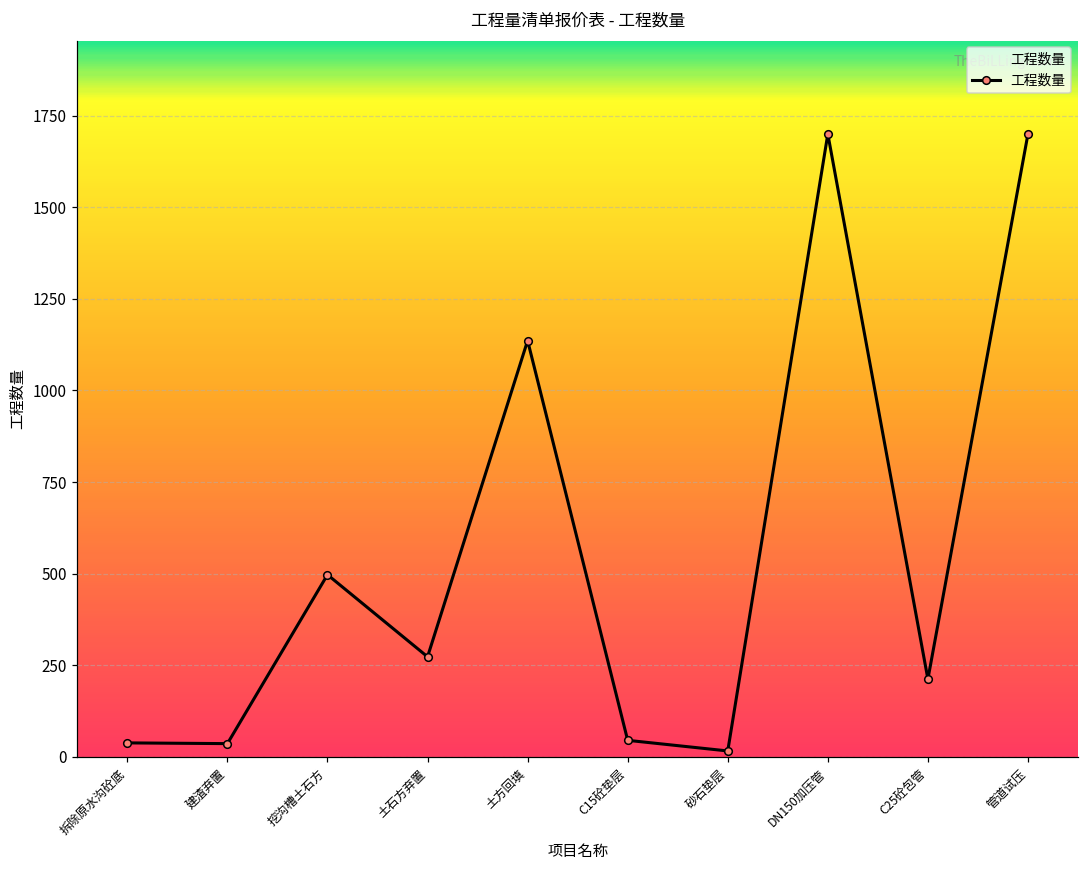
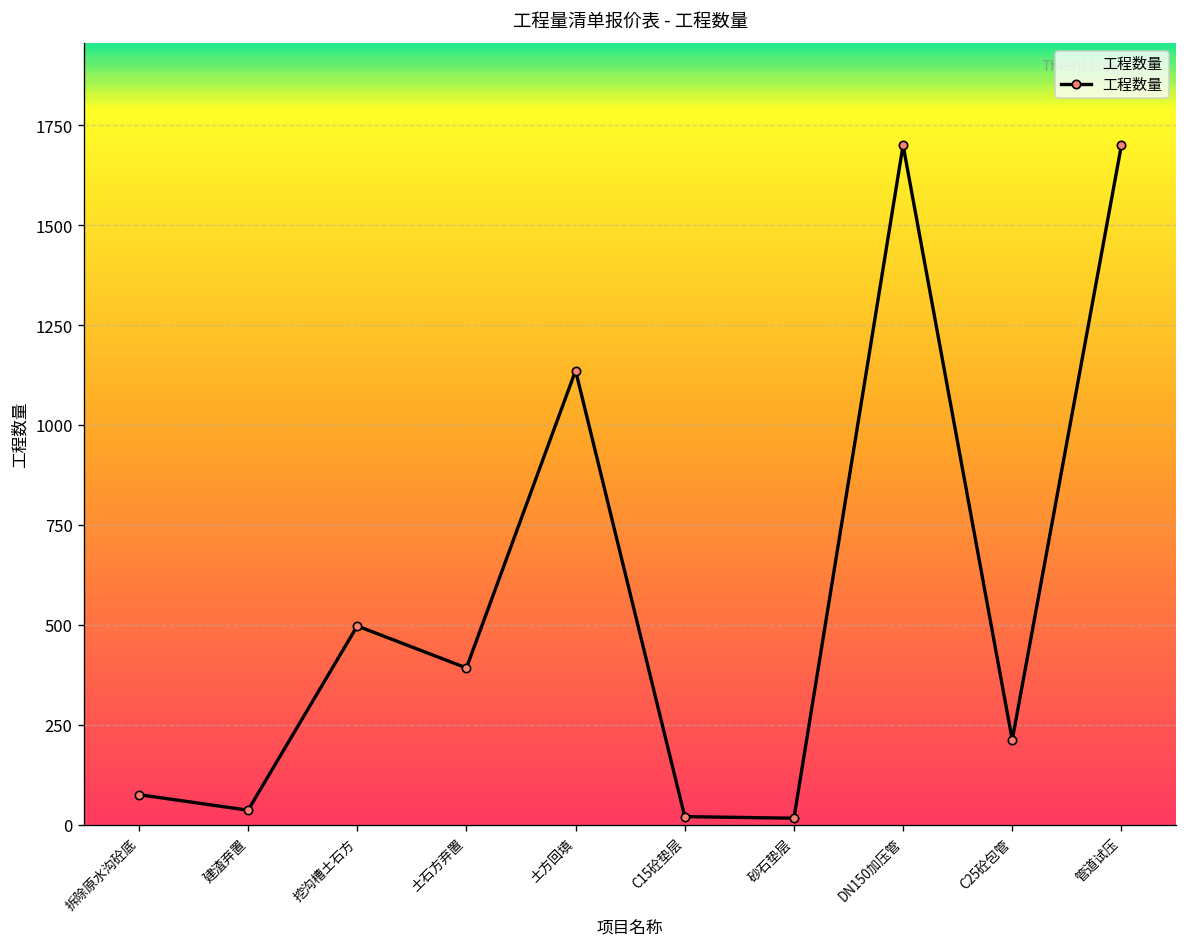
拆除原水沟砼底: 40 -> 80
土石方弃置: 270 -> 390
C15砼垫层: 50 -> 20
